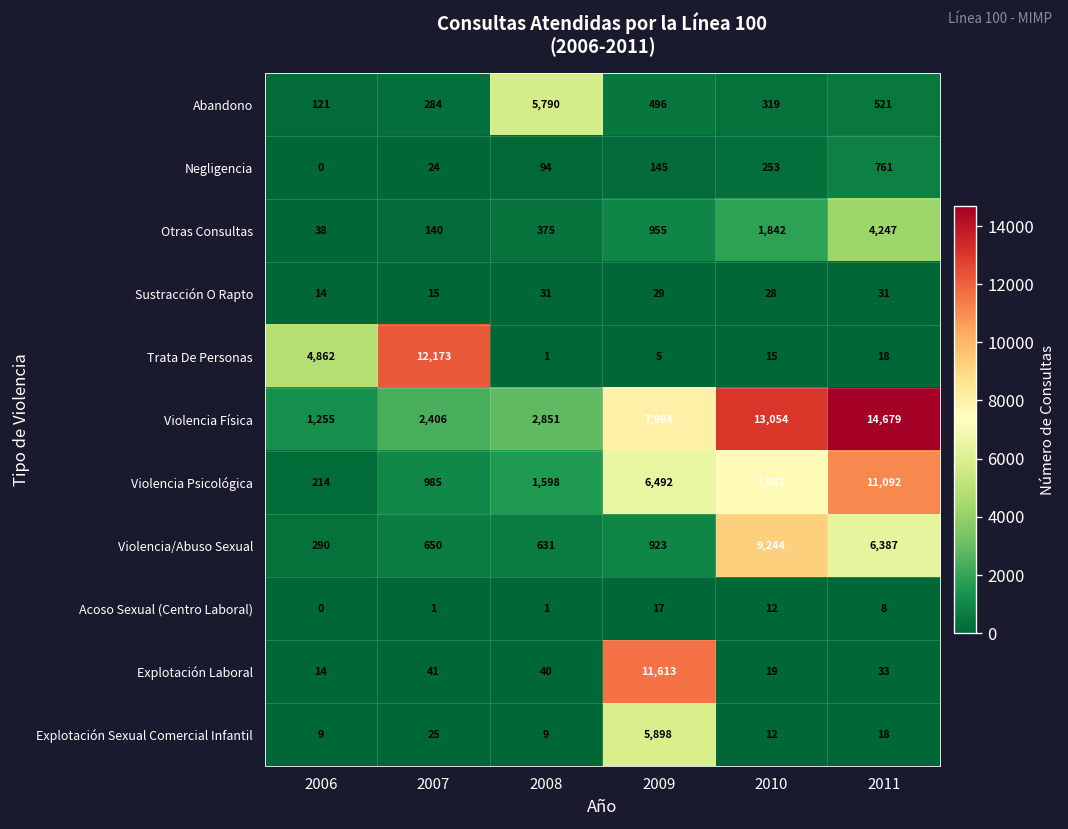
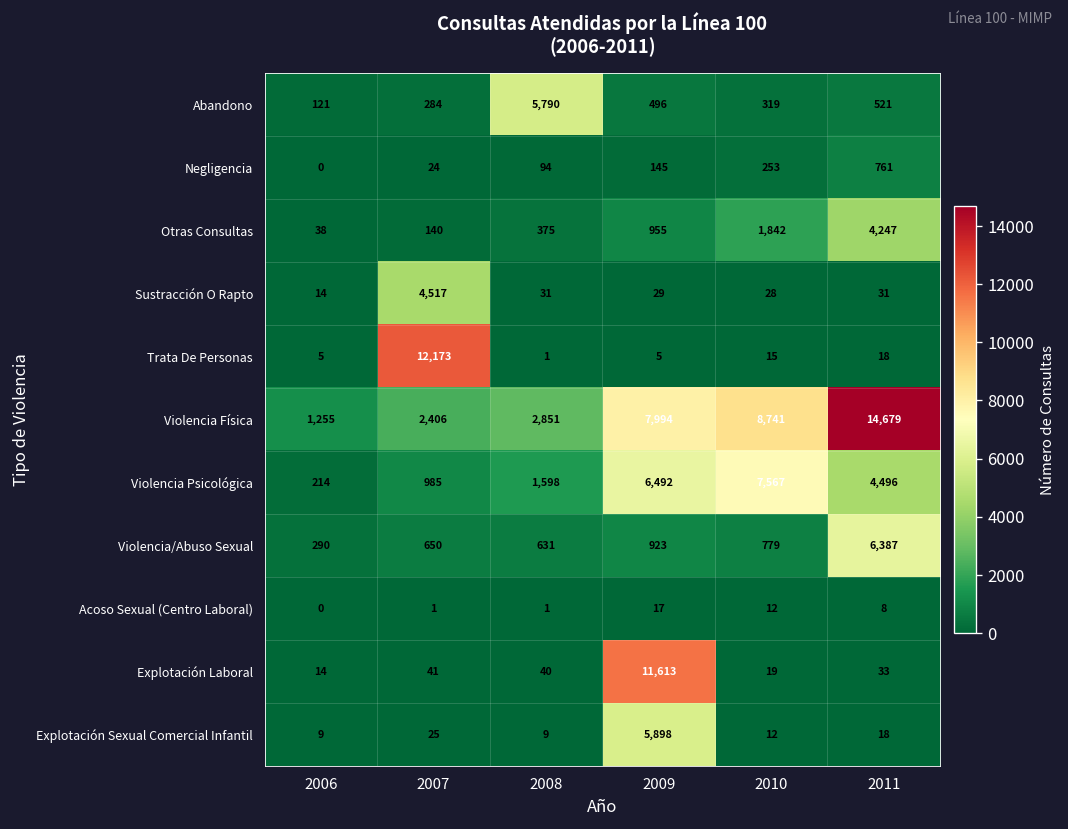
Sustracción O Rapto, 2007: 15 -> 4,517
Trata De Personas, 2006: 4,862 -> 5
Violencia Física, 2010: 13,054 -> 8,741
Violencia Psicológica, 2011: 11,092 -> 4,496
Violencia/Abuso Sexual, 2010: 9,244 -> 779
